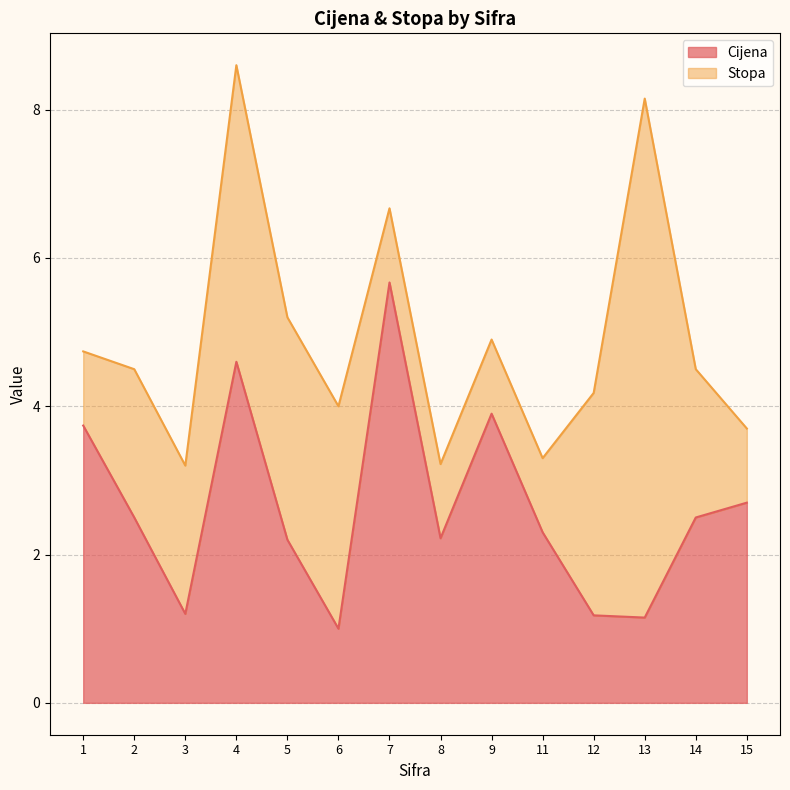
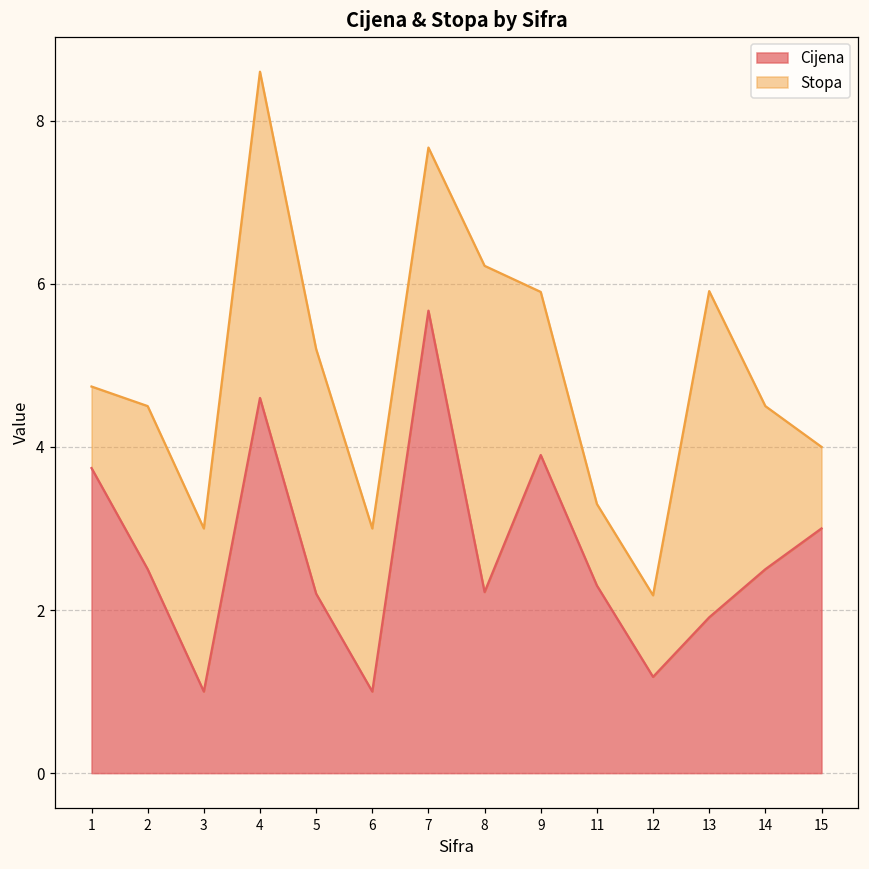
Cijena, 3: 1.2 -> 1.0
Stopa, 6: 3 -> 2
Stopa, 7: 1 -> 2
Stopa, 8: 1 -> 4
Stopa, 9: 1 -> 2
Stopa, 12: 3 -> 1
Cijena, 13: 1.2 -> 1.9
Stopa, 13: 7 -> 4
Cijena, 15: 2.7 -> 3.0
